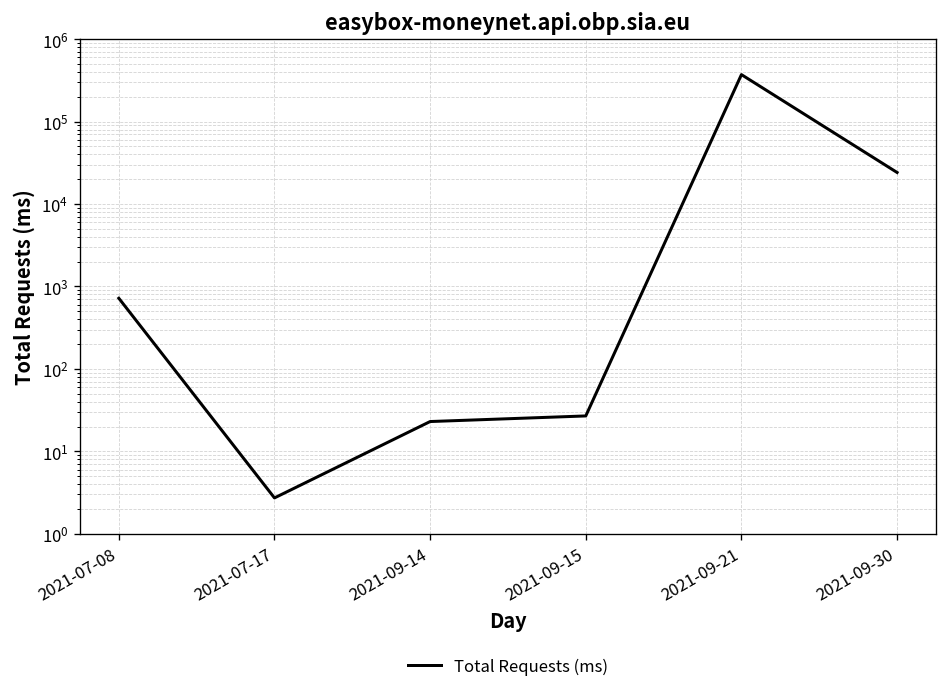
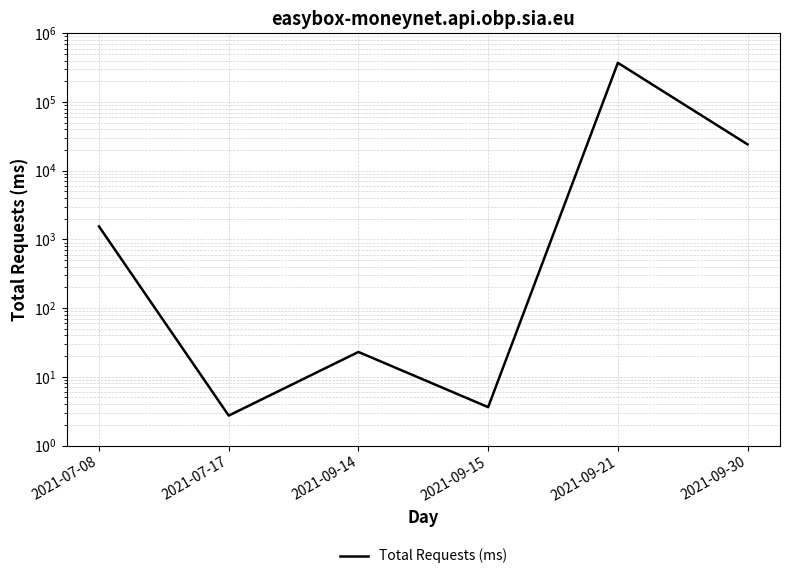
2021-07-08: 700 -> 1500
2021-09-15: 27 -> 4
